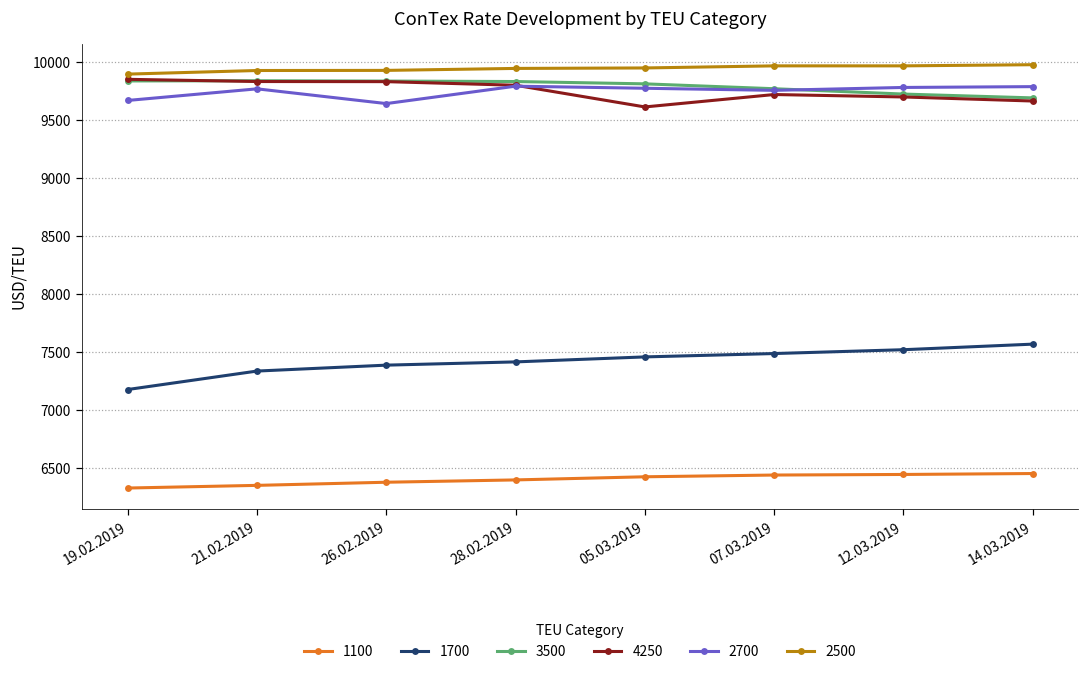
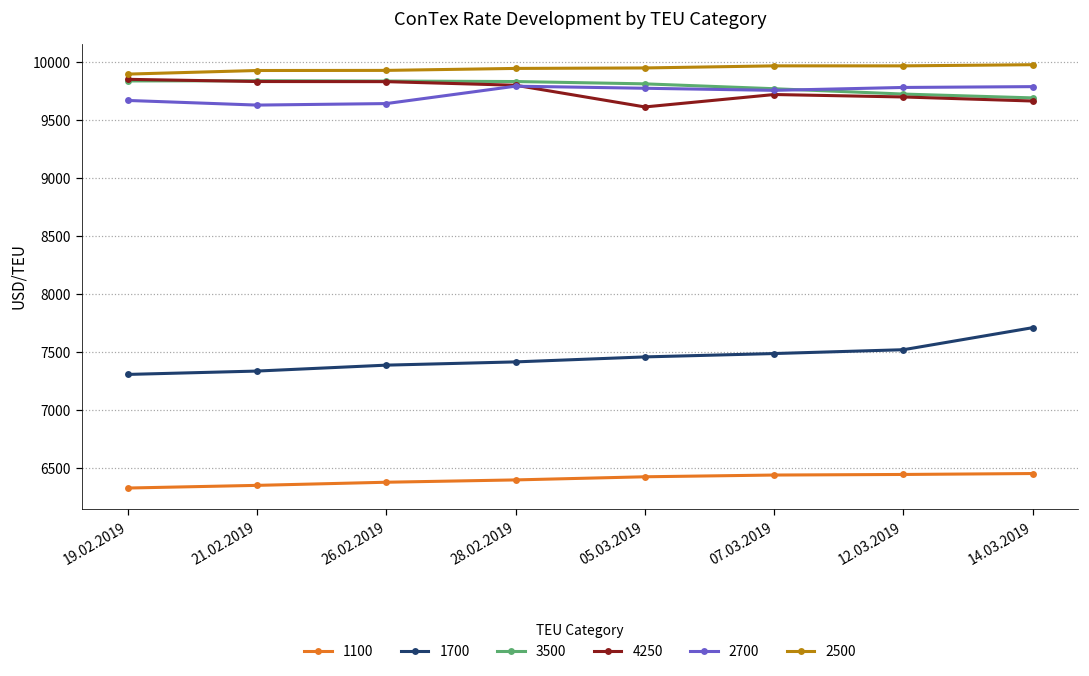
1700, 19.02.2019: 7180 -> 7310
2700, 21.02.2019: 9770 -> 9630
1700, 14.03.2019: 7570 -> 7710
